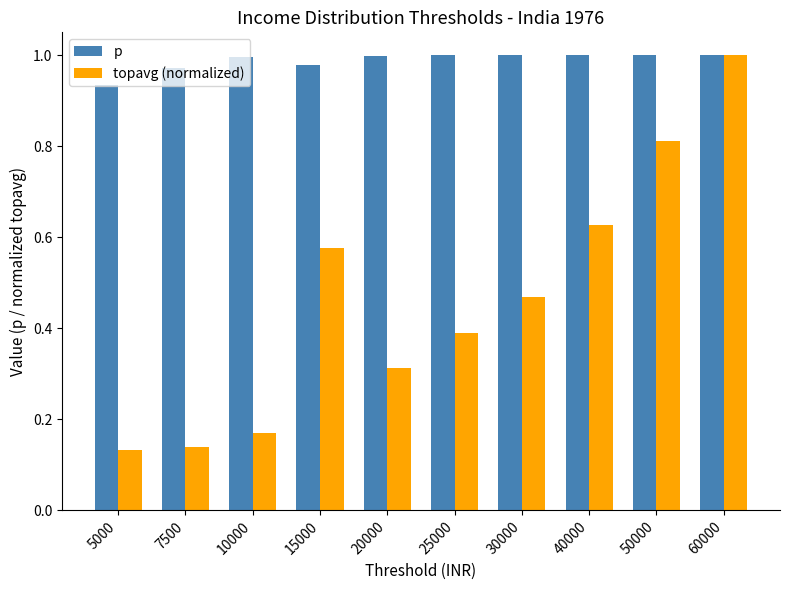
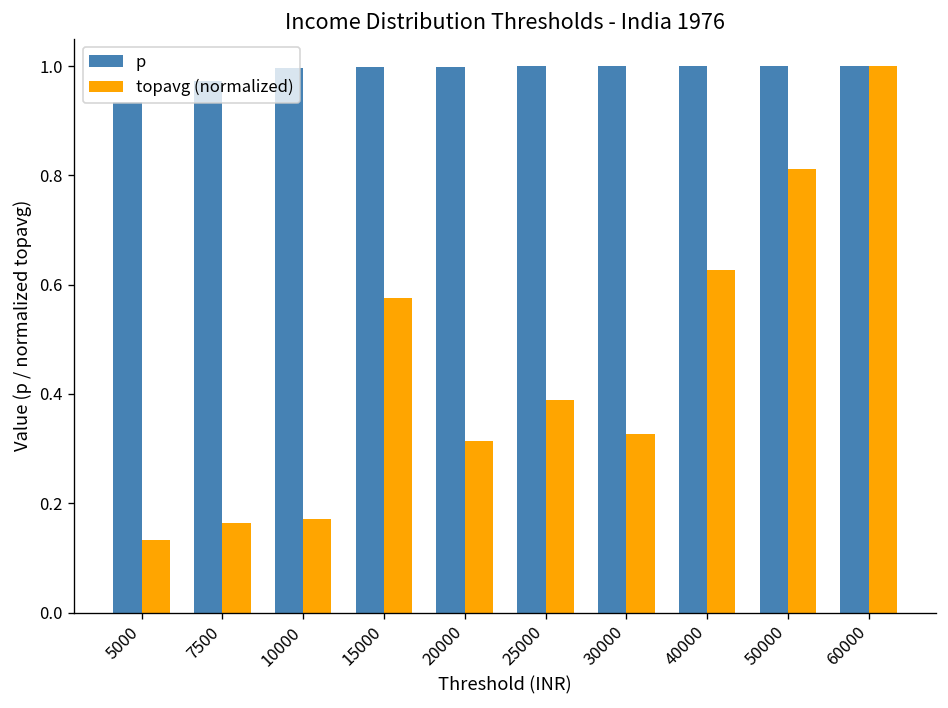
topavg (normalized), 7500: 0.14 -> 0.16
p, 15000: 0.98 -> 1.00
topavg (normalized), 30000: 0.47 -> 0.33
